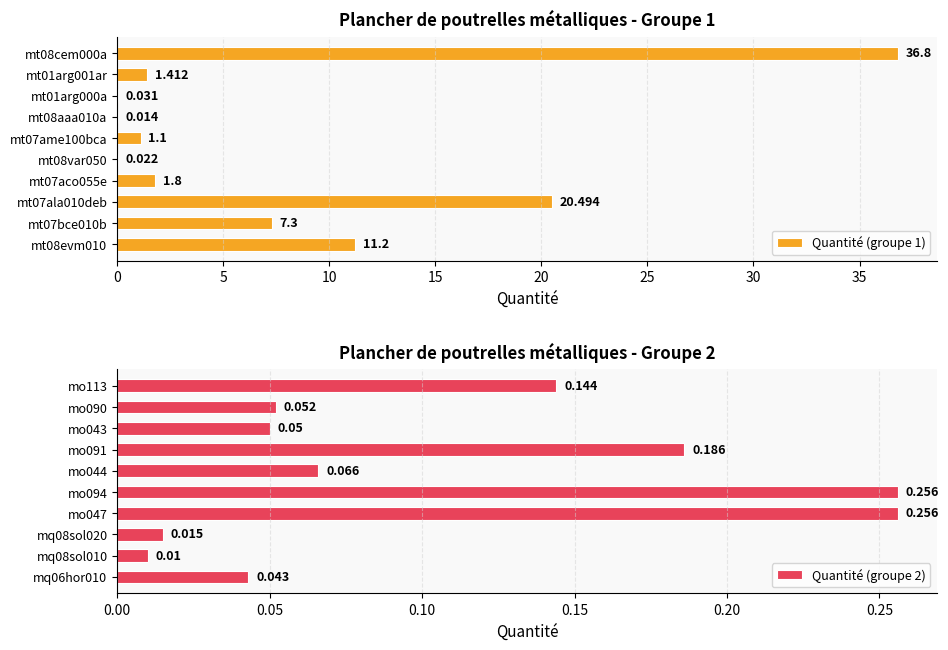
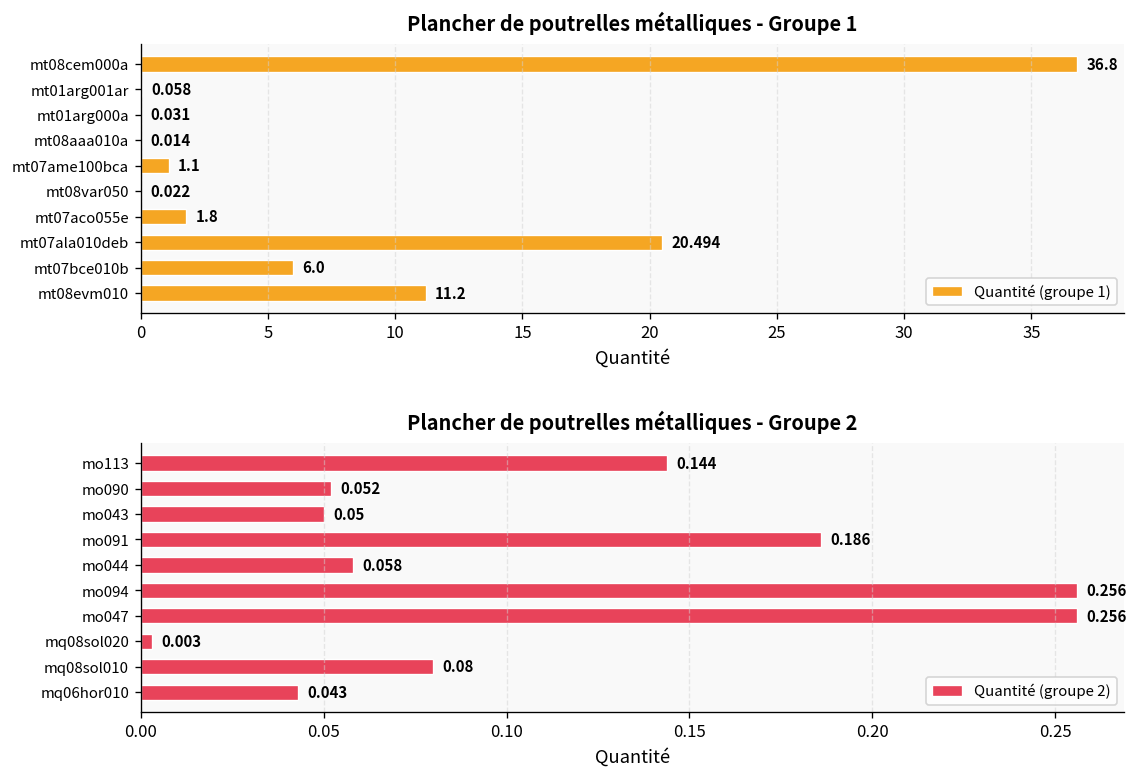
Plancher de poutrelles métalliques - Groupe 1, mt01arg001ar: 1.412 -> 0.058
Plancher de poutrelles métalliques - Groupe 1, mt07bce010b: 7.3 -> 6.0
Plancher de poutrelles métalliques - Groupe 2, mo044: 0.066 -> 0.058
Plancher de poutrelles métalliques - Groupe 2, mq08sol020: 0.015 -> 0.003
Plancher de poutrelles métalliques - Groupe 2, mq08sol010: 0.01 -> 0.08
